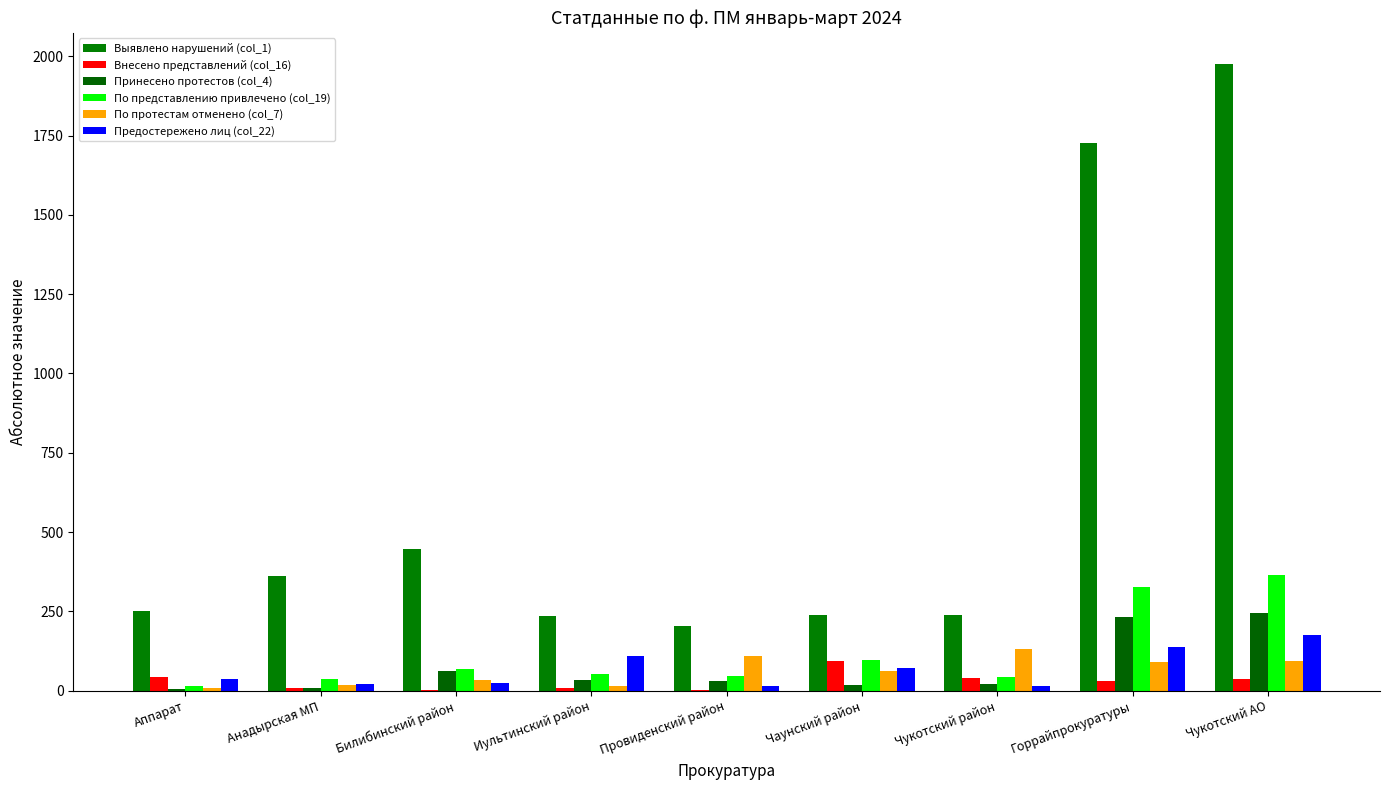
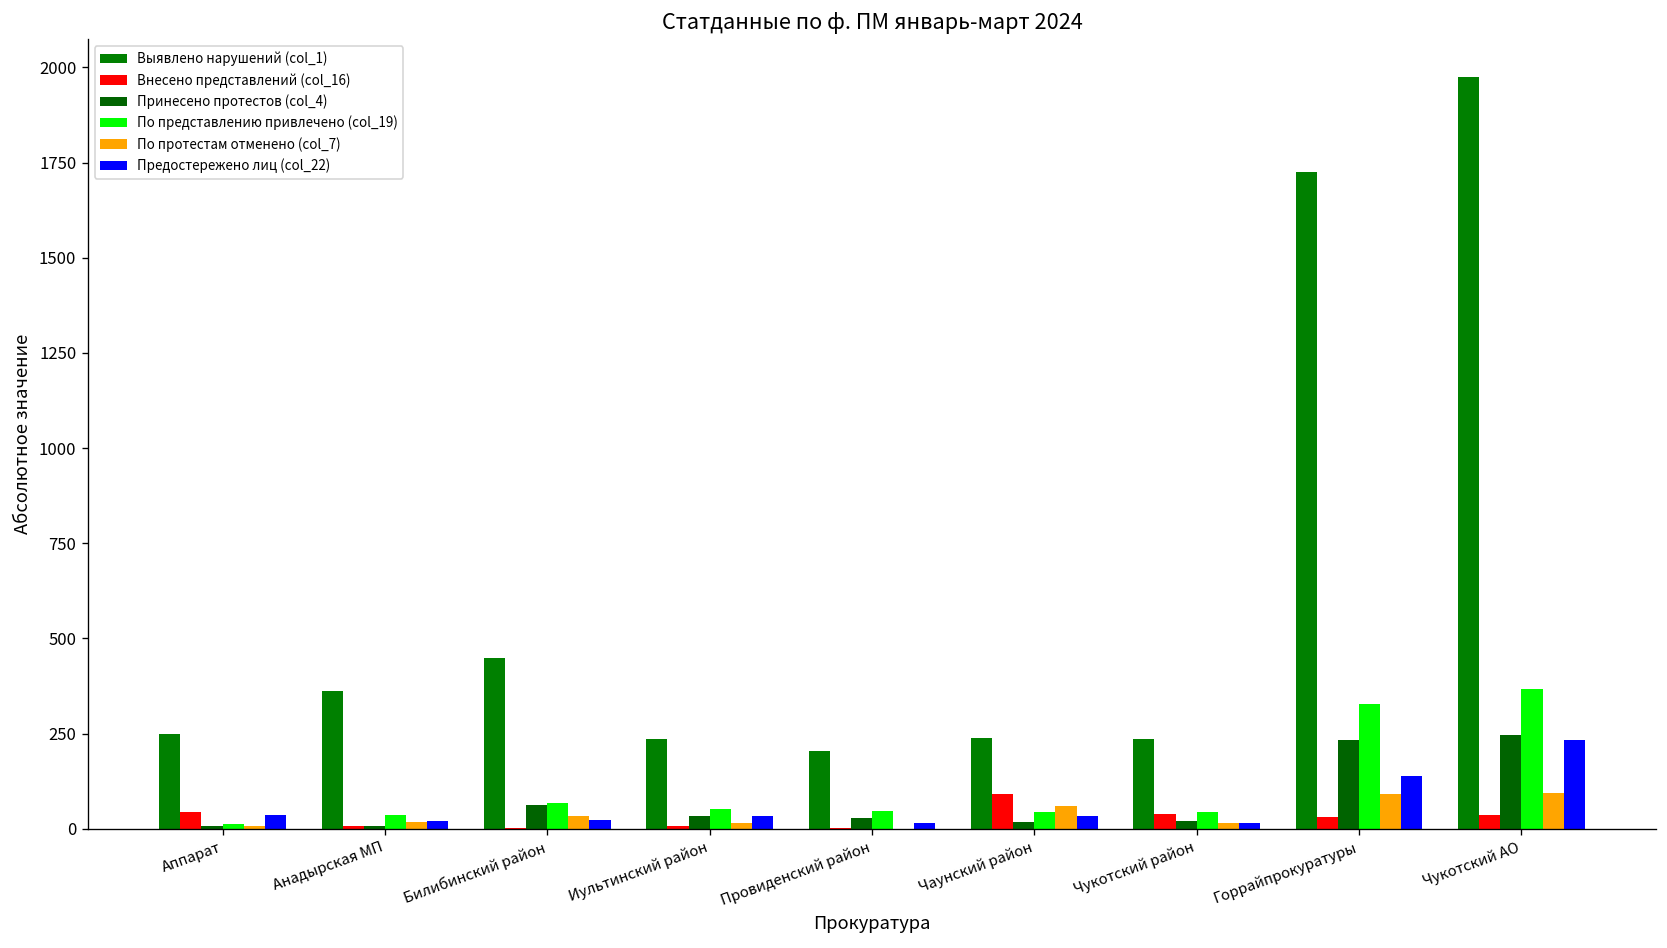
Предостережено лиц (col_22), Иультинский район: 110 -> 30
По протестам отменено (col_7), Провиденский район: 110 -> 0
По представлению привлечено (col_19), Чаунский район: 100 -> 40
Предостережено лиц (col_22), Чаунский район: 70 -> 30
По протестам отменено (col_7), Чукотский район: 130 -> 20
Предостережено лиц (col_22), Чукотский АО: 180 -> 230
